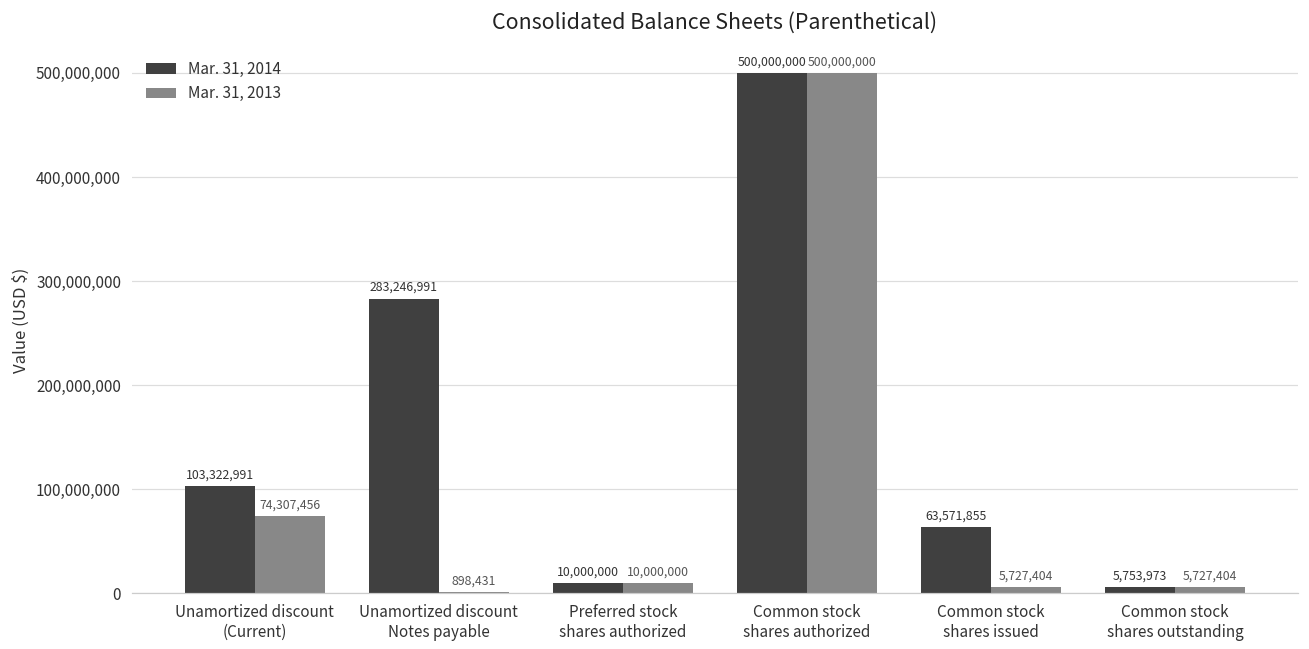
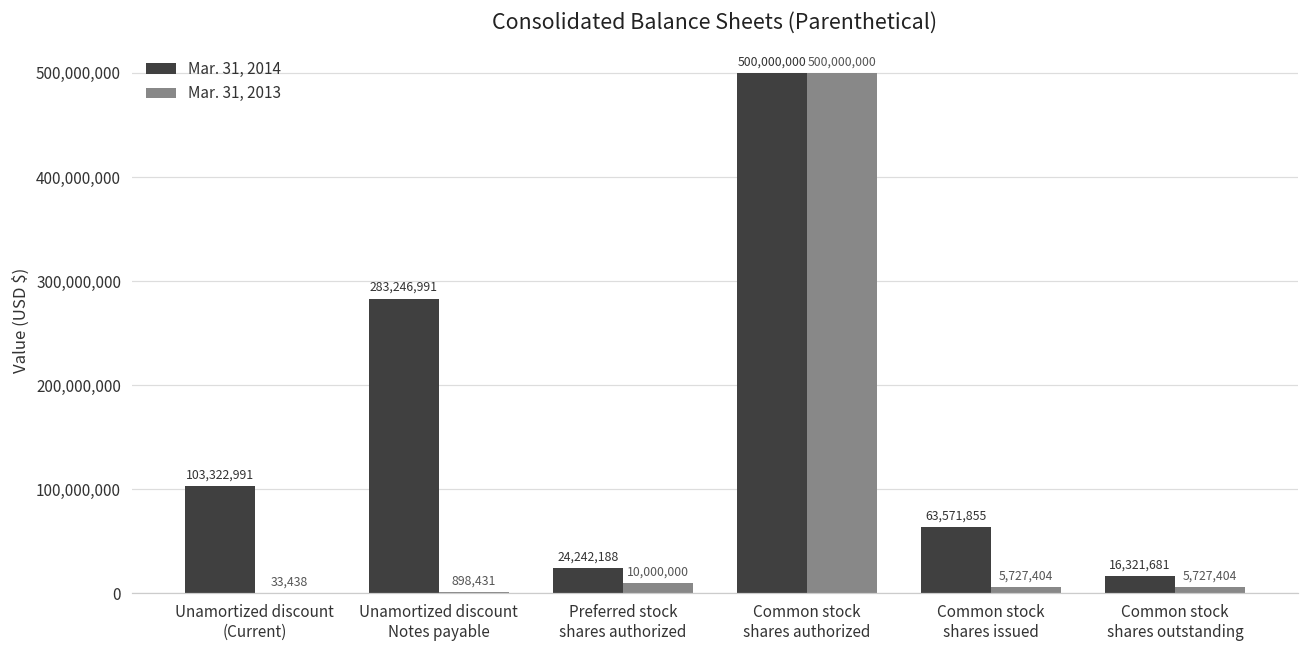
Mar. 31, 2013, Unamortized discount (Current): 74,307,456 -> 33,438
Mar. 31, 2014, Preferred stock shares authorized: 10,000,000 -> 24,242,188
Mar. 31, 2014, Common stock shares outstanding: 5,753,973 -> 16,321,681
